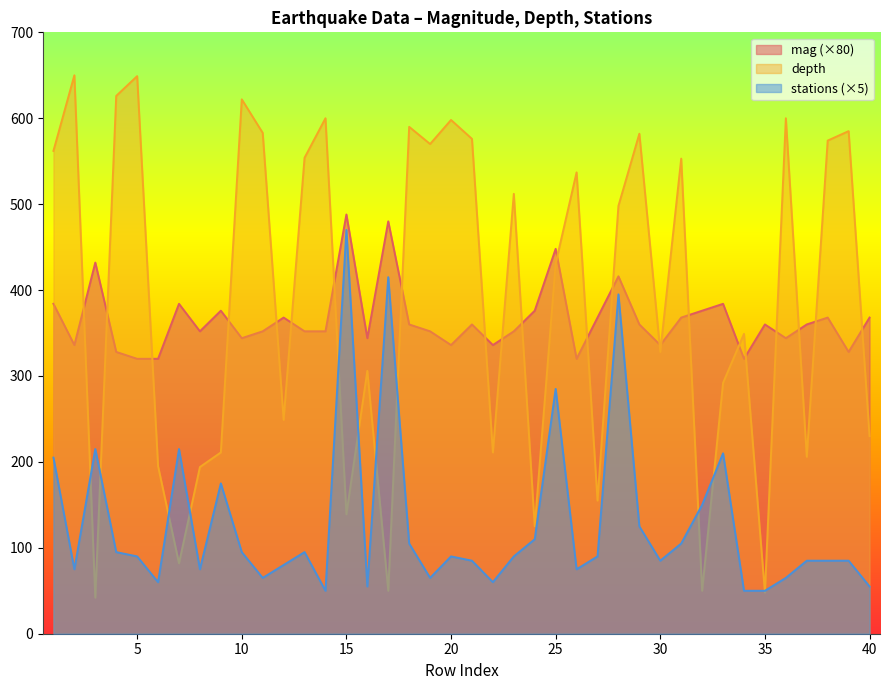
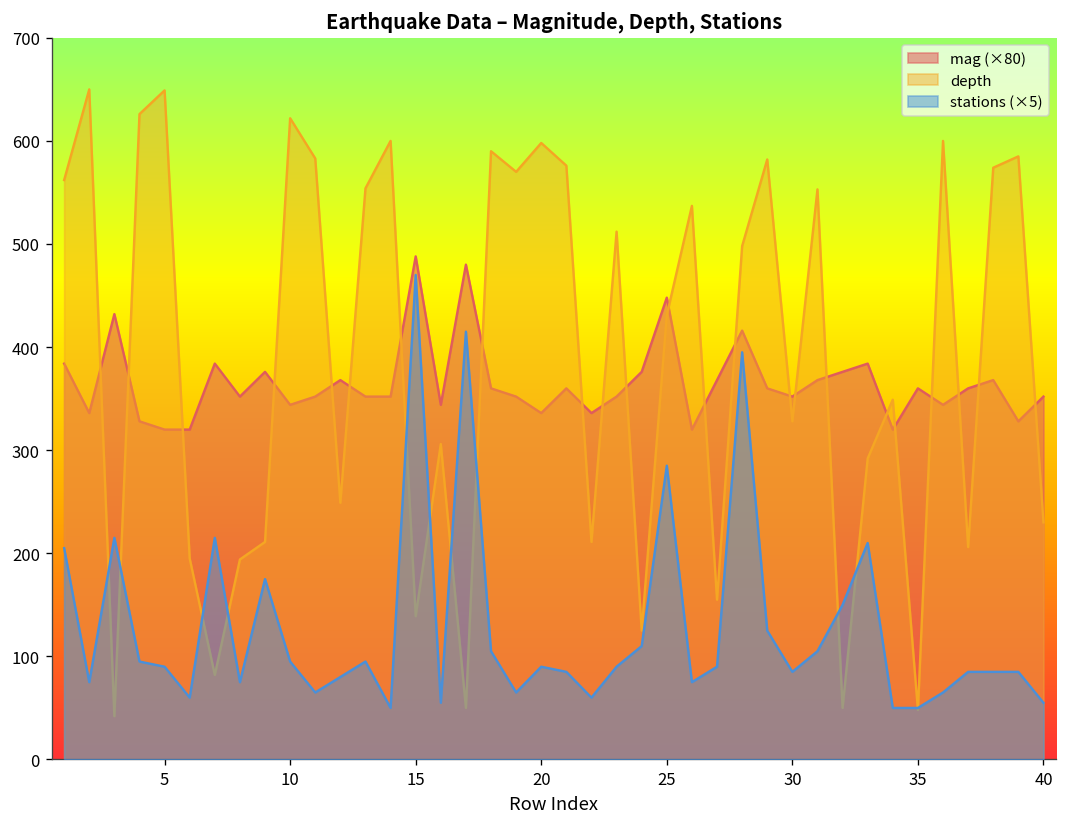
mag (×80), 30: 340 -> 350
mag (×80), 40: 370 -> 350
